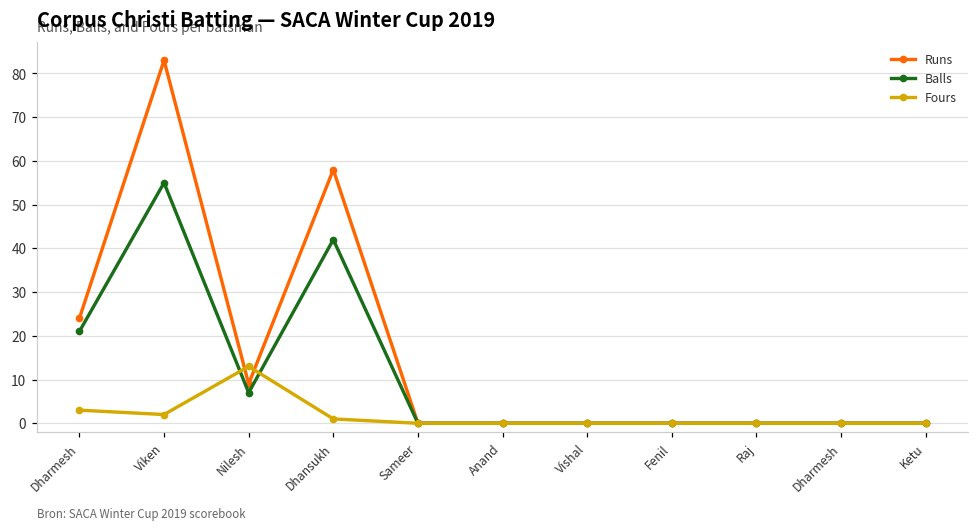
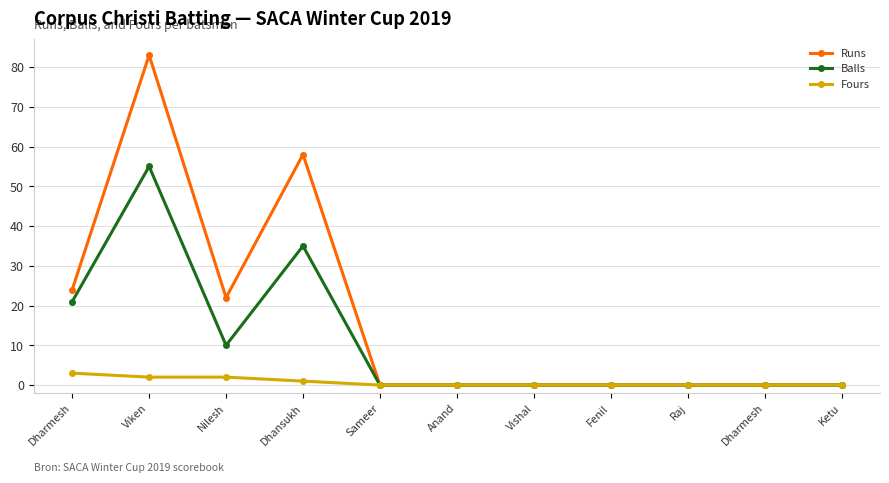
Runs, Nilesh: 9 -> 22
Balls, Nilesh: 7 -> 10
Fours, Nilesh: 13 -> 2
Balls, Dhansukh: 42 -> 35
